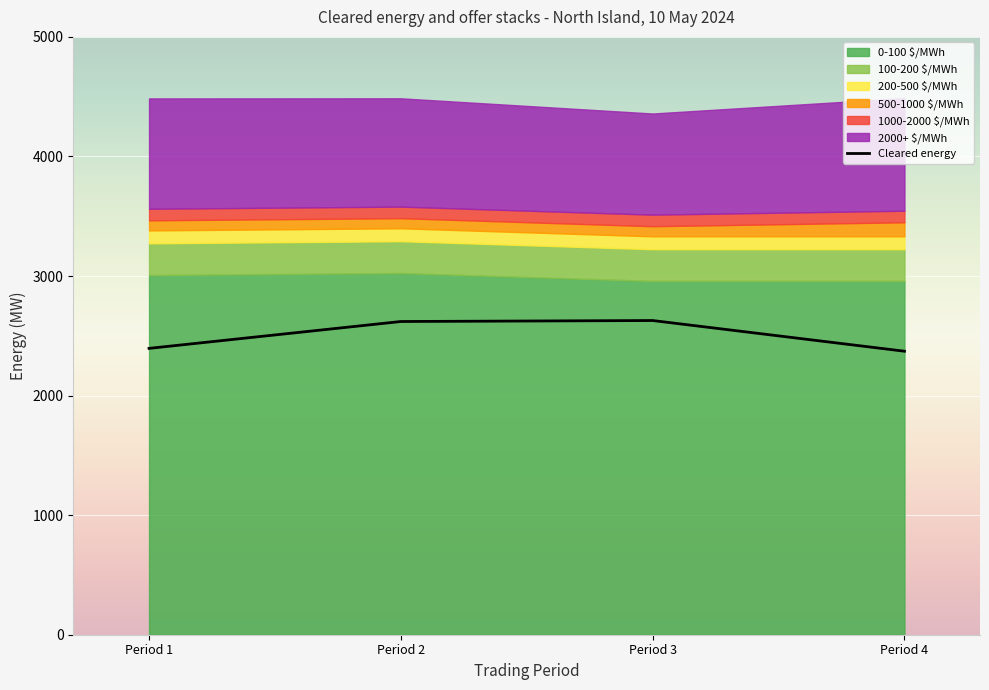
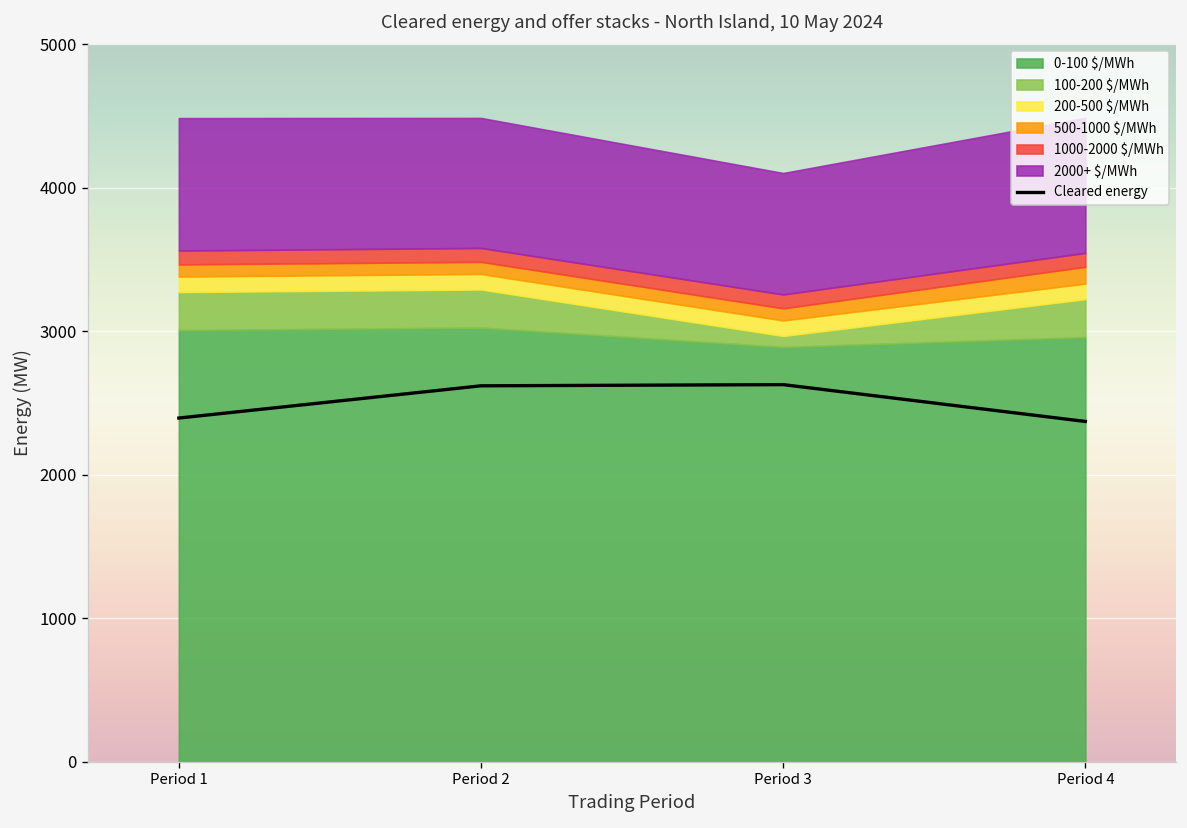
0-100 $/MWh, Period 3: 2960 -> 2890
100-200 $/MWh, Period 3: 270 -> 80
